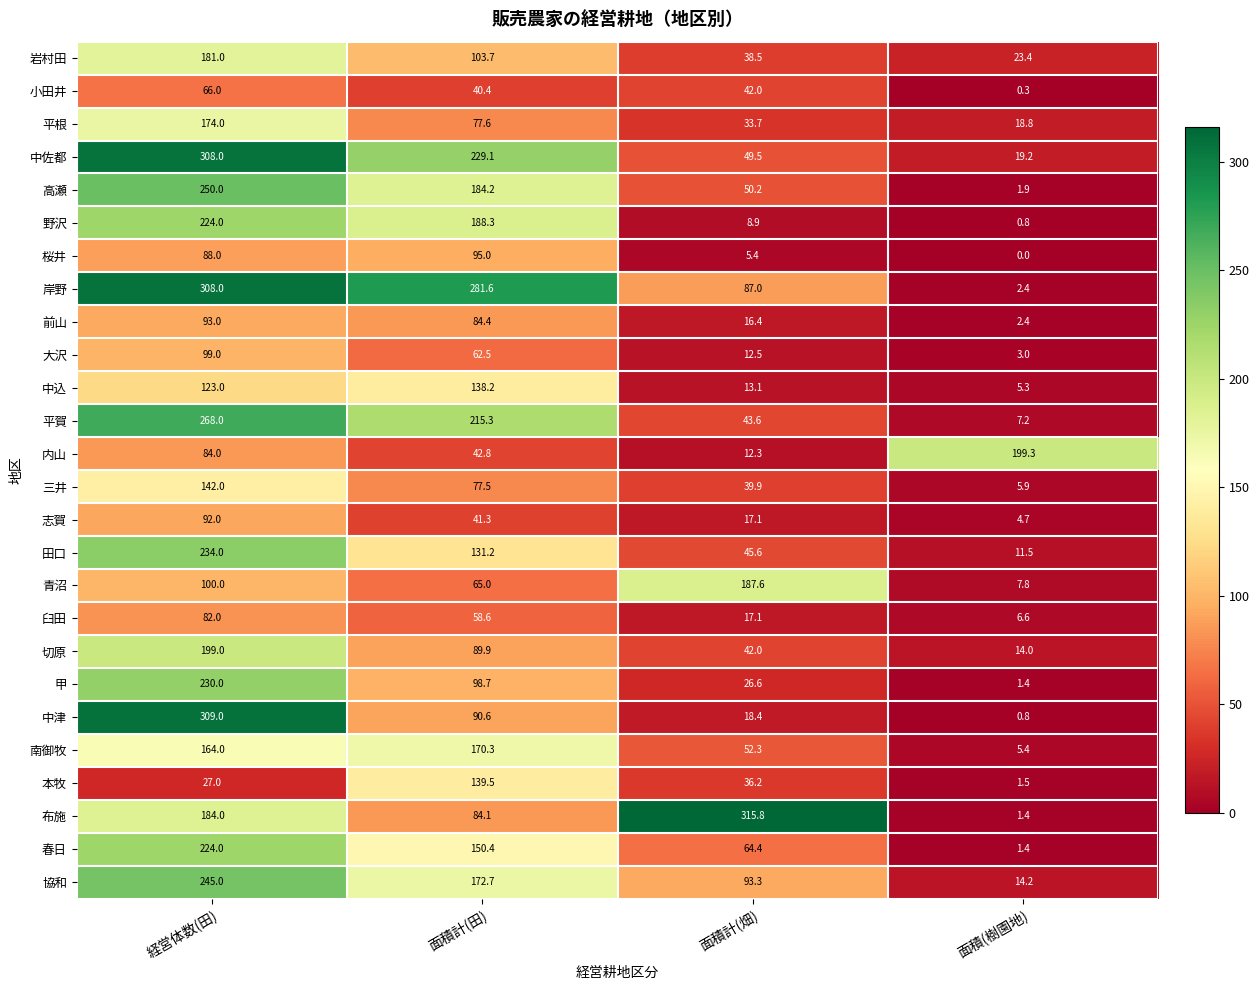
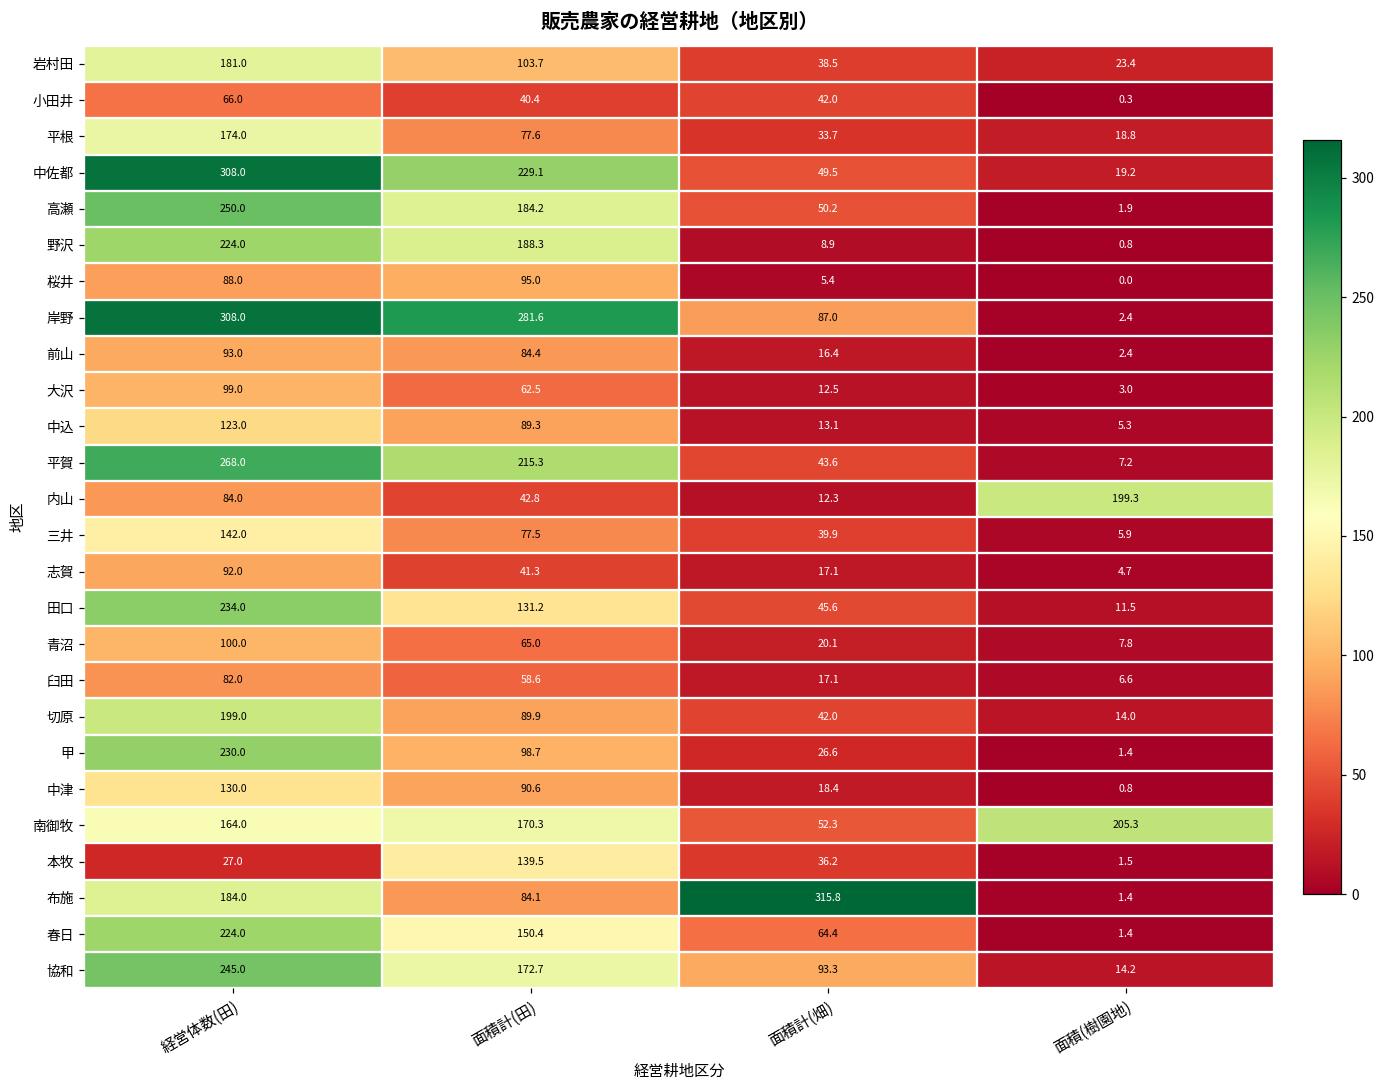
中込, 面積計(田): 138.2 -> 89.3
青沼, 面積計(畑): 187.6 -> 20.1
中津, 経営体数(田): 309.0 -> 130.0
南御牧, 面積(樹園地): 5.4 -> 205.3
